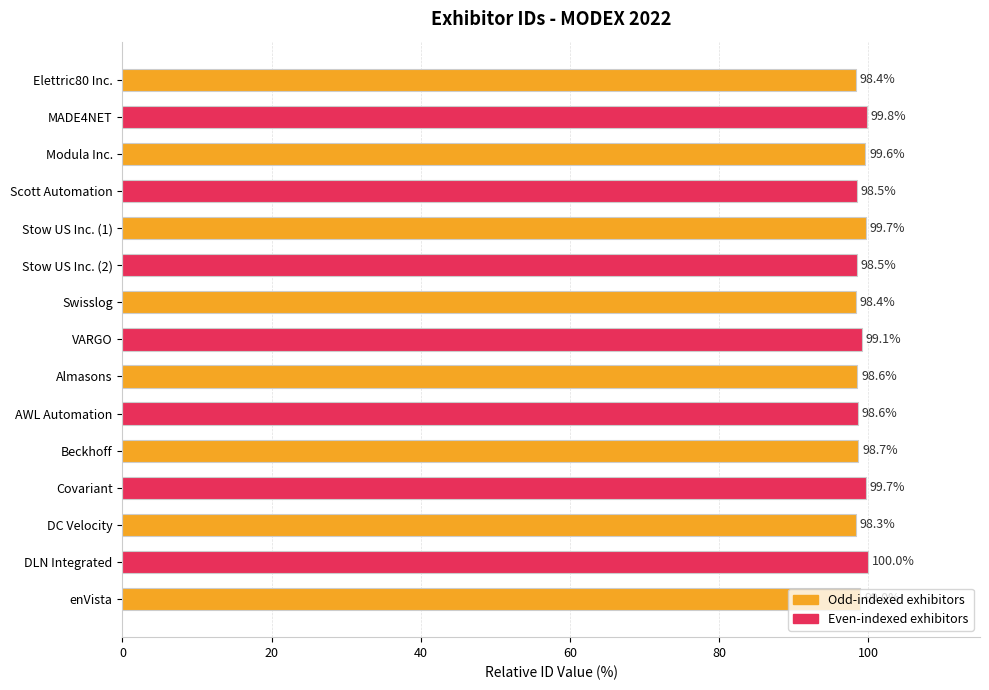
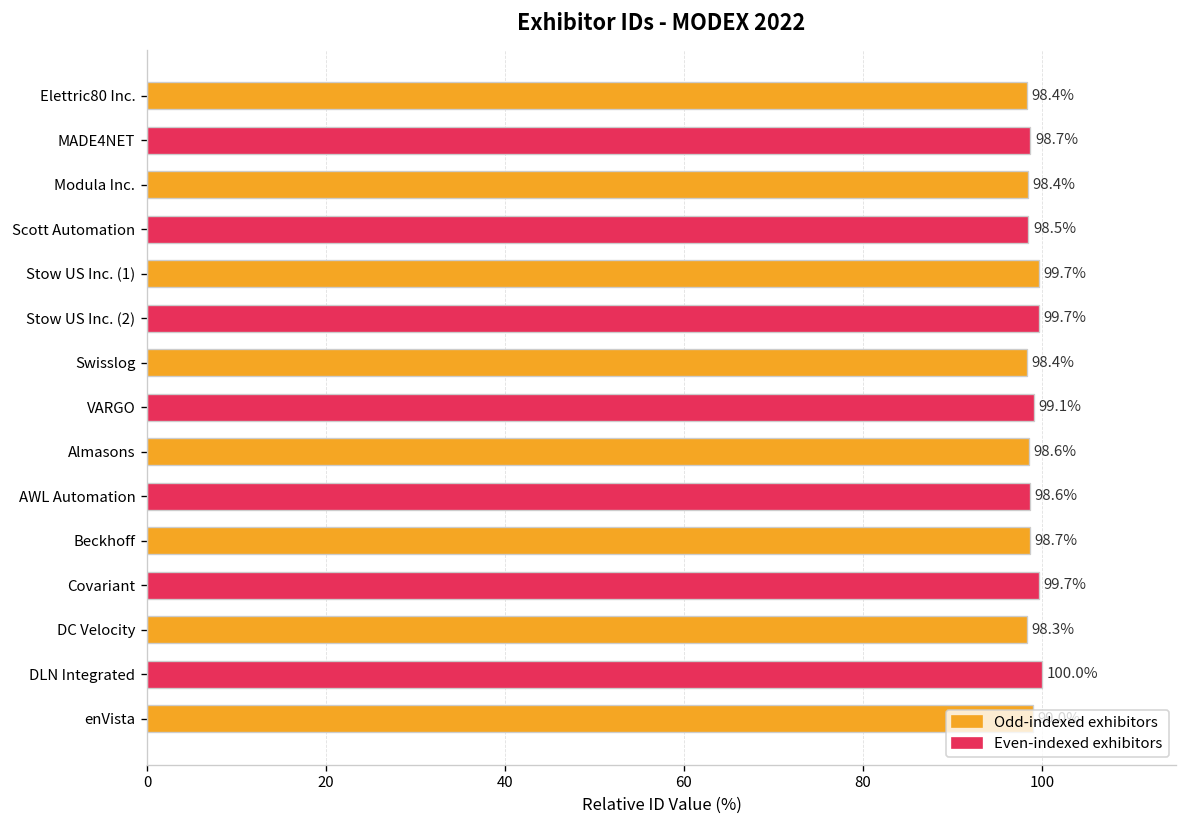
MADE4NET: 99.8% -> 98.7%
Modula Inc.: 99.6% -> 98.4%
Stow US Inc. (2): 98.5% -> 99.7%
